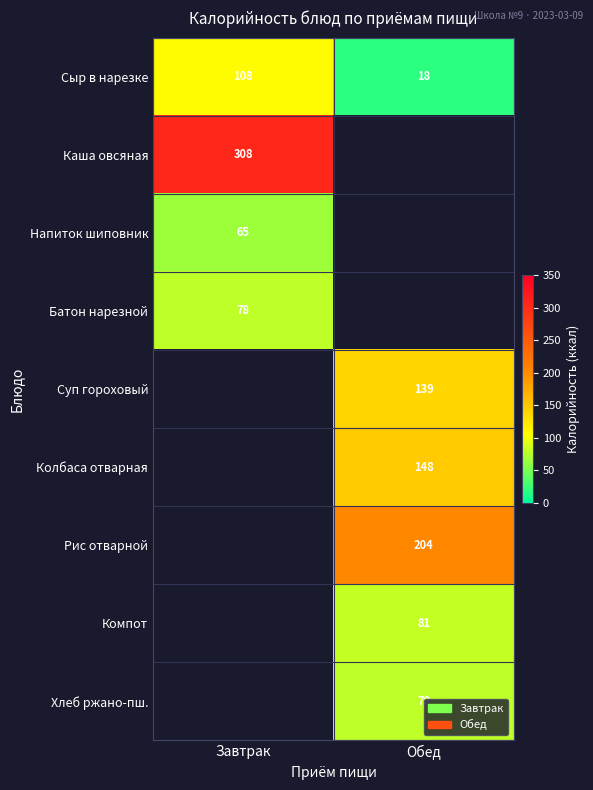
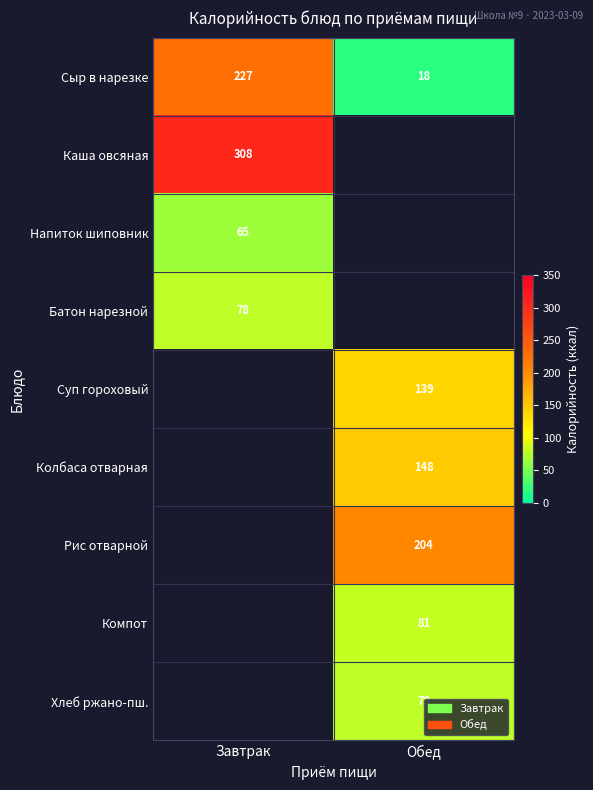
Сыр в нарезке, Завтрак: 108 -> 227
